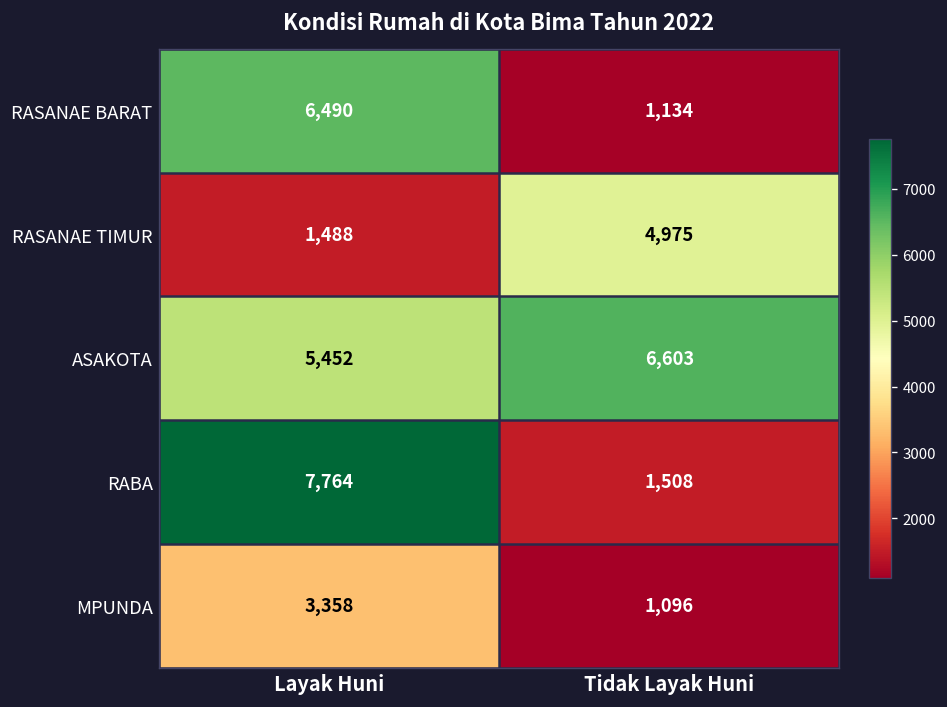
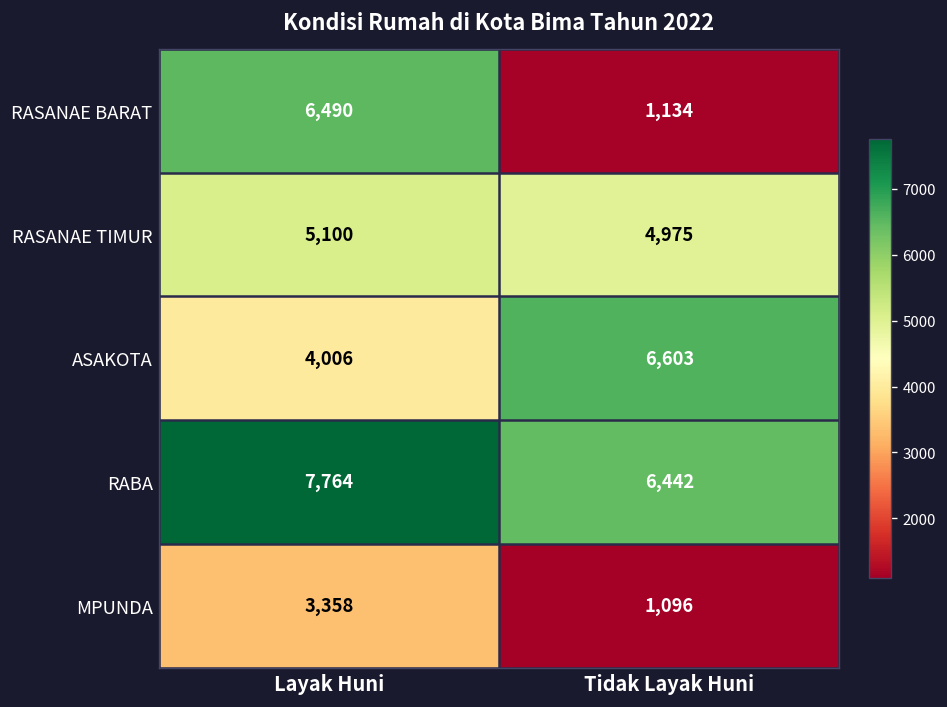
RASANAE TIMUR, Layak Huni: 1,488 -> 5,100
ASAKOTA, Layak Huni: 5,452 -> 4,006
RABA, Tidak Layak Huni: 1,508 -> 6,442
